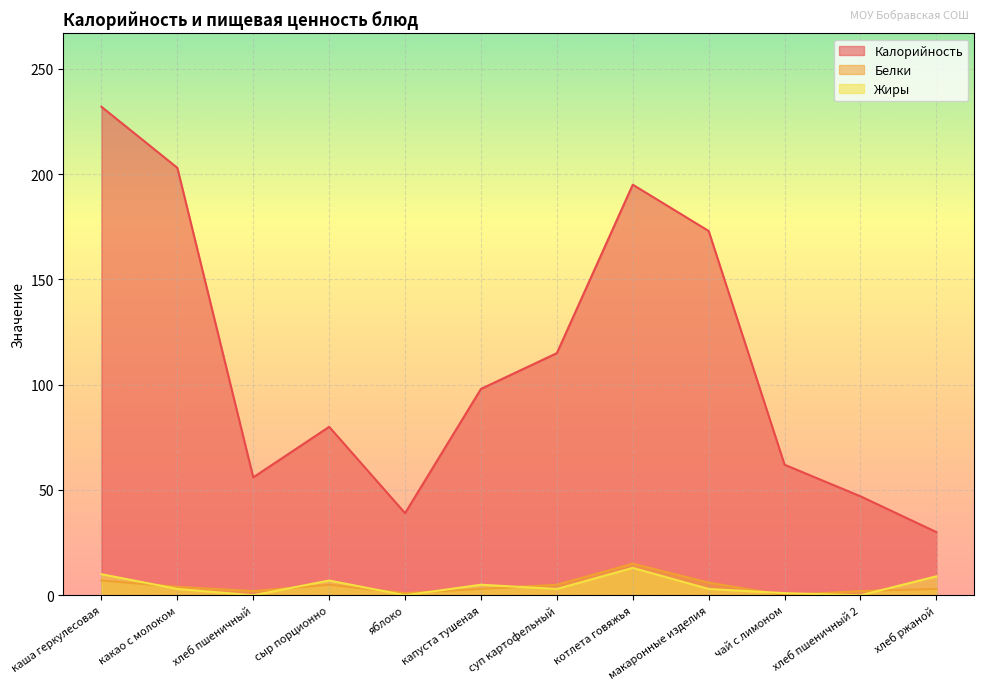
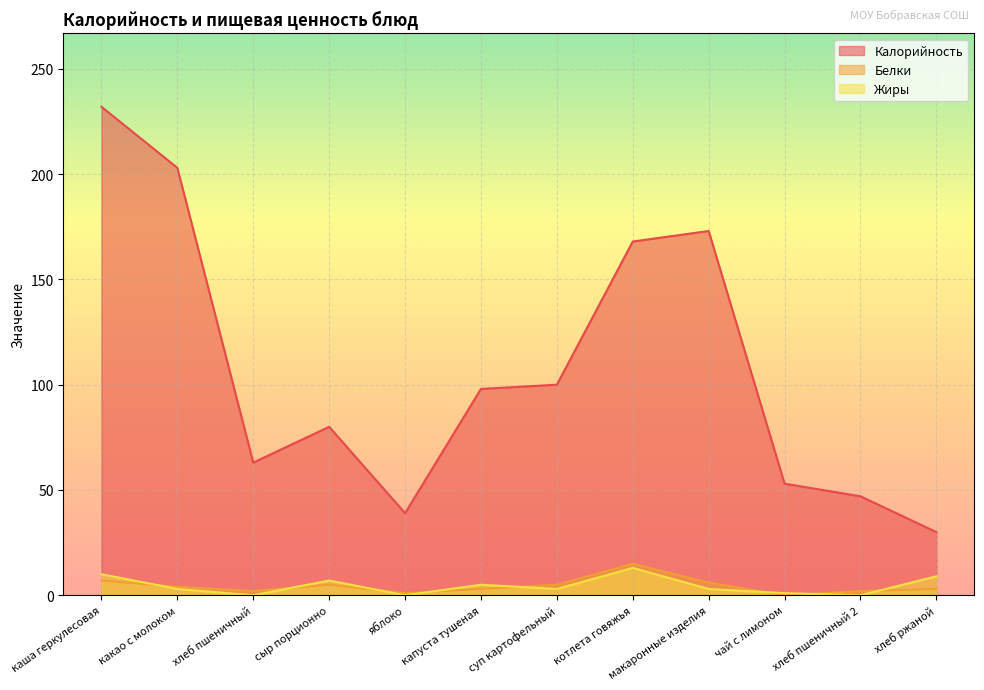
Калорийность, хлеб пшеничный: 56 -> 63
Калорийность, суп картофельный: 115 -> 100
Калорийность, котлета говяжья: 195 -> 168
Калорийность, чай с лимоном: 62 -> 53
